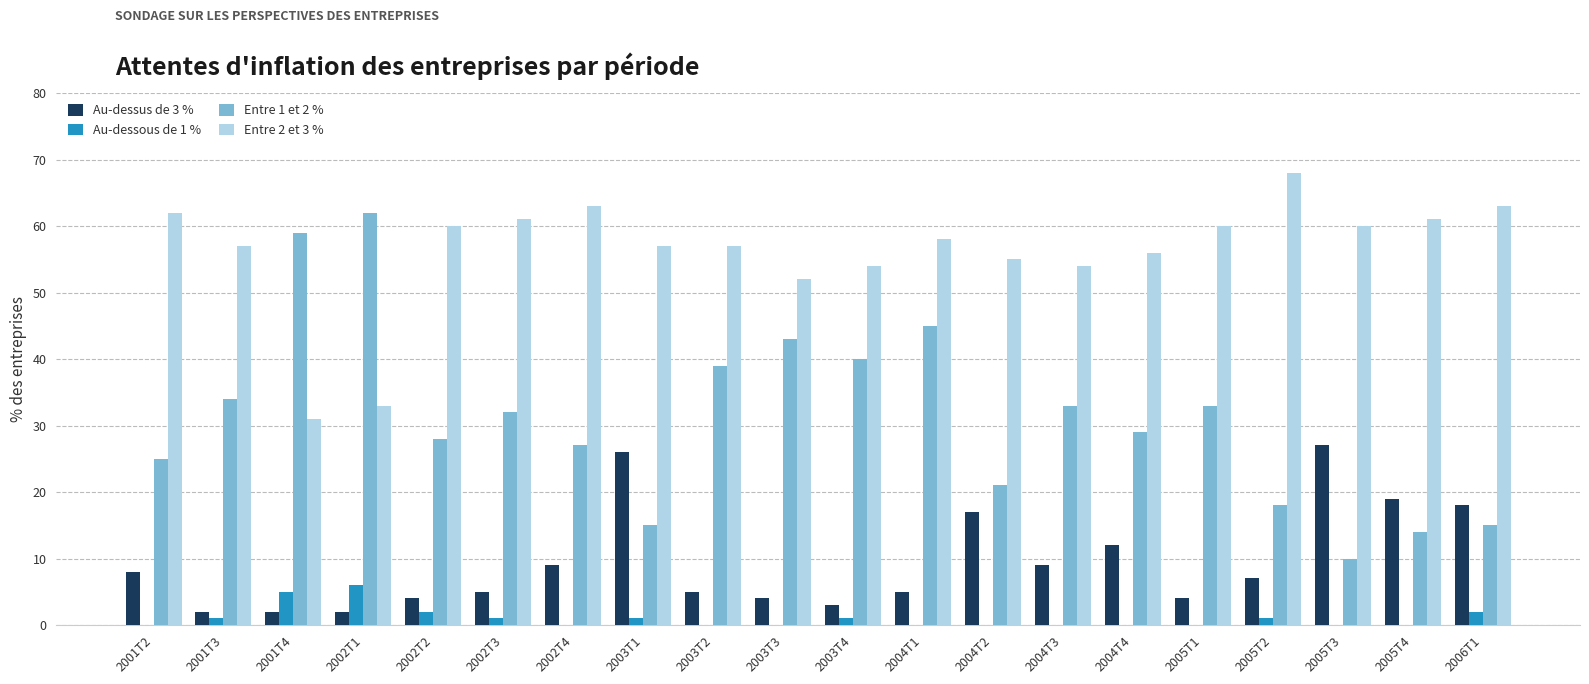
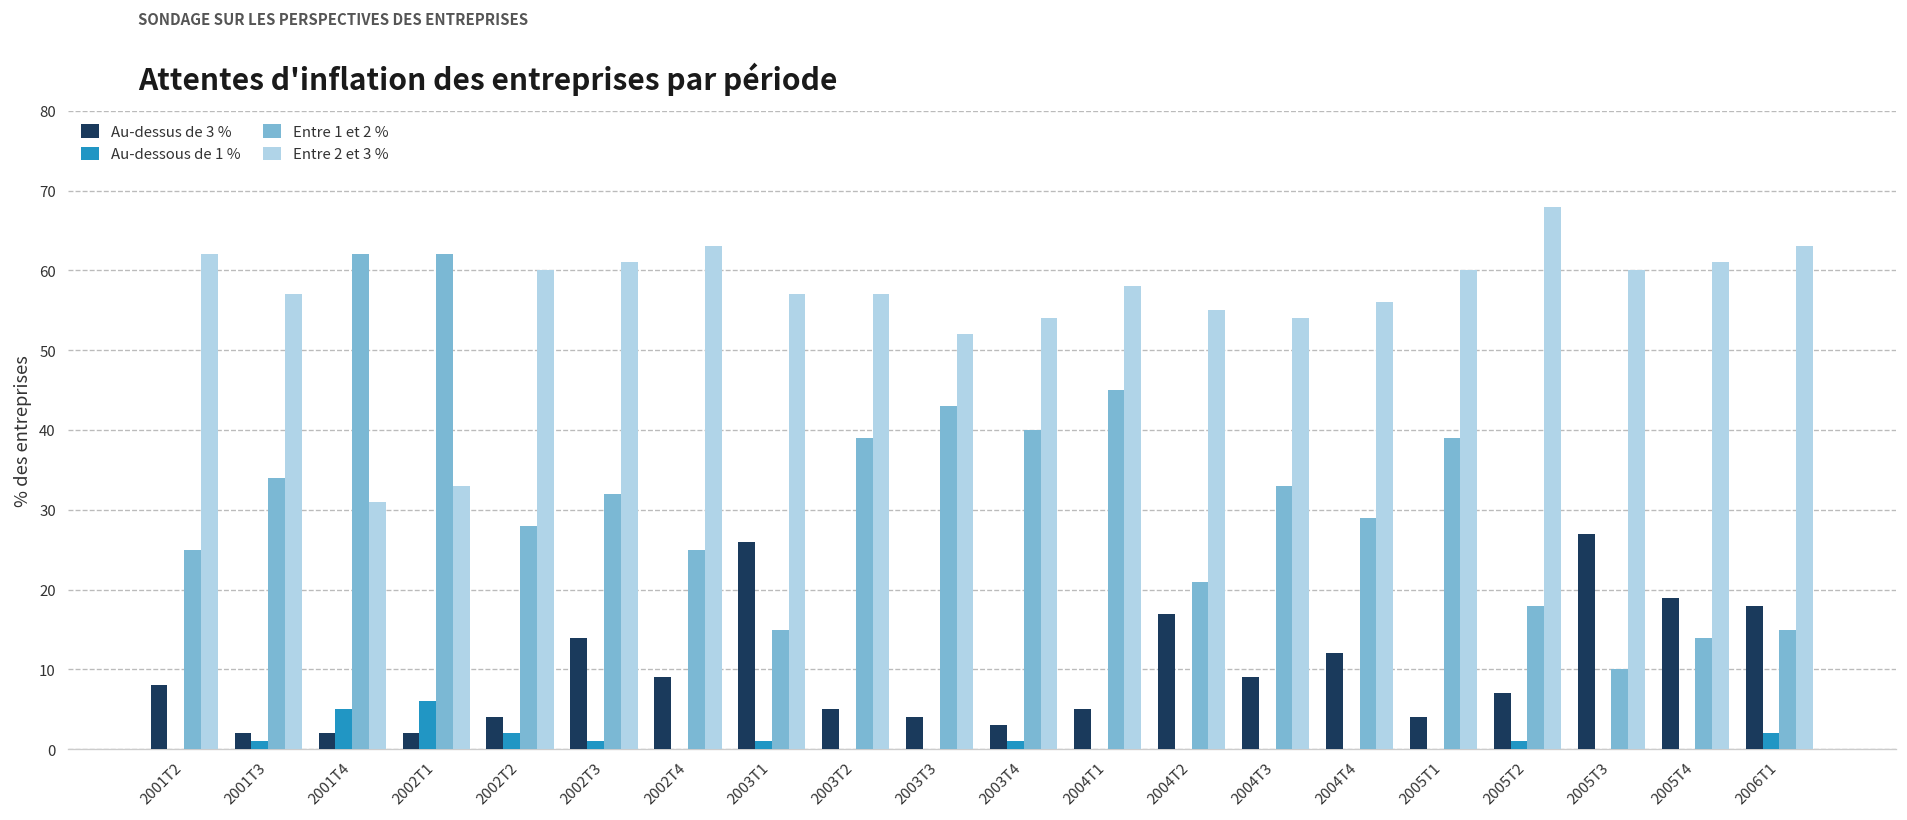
Entre 1 et 2 %, 2001T4: 59 -> 62
Au-dessus de 3 %, 2002T3: 5 -> 14
Entre 1 et 2 %, 2002T4: 27 -> 25
Entre 1 et 2 %, 2005T1: 33 -> 39
